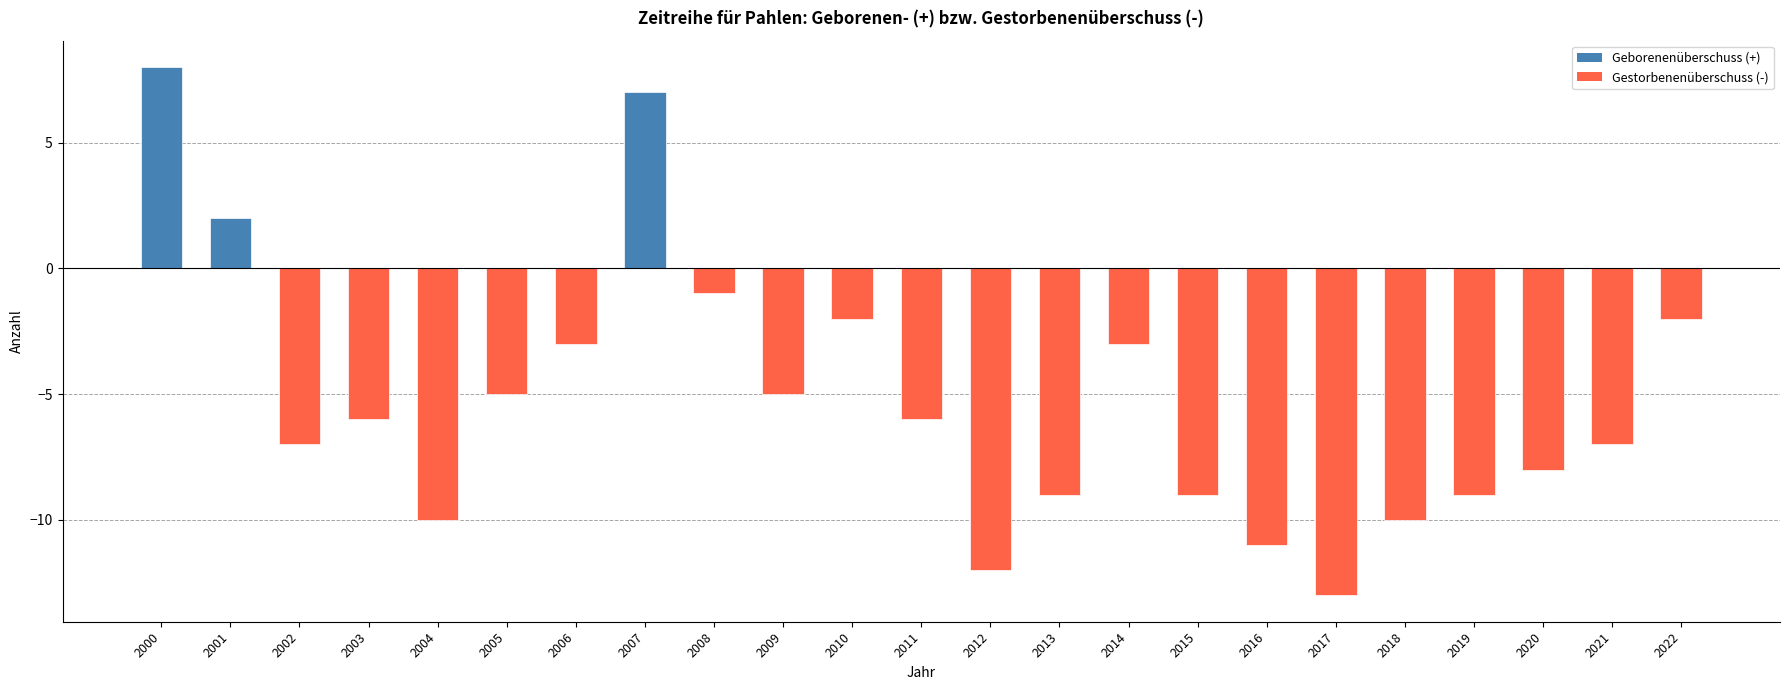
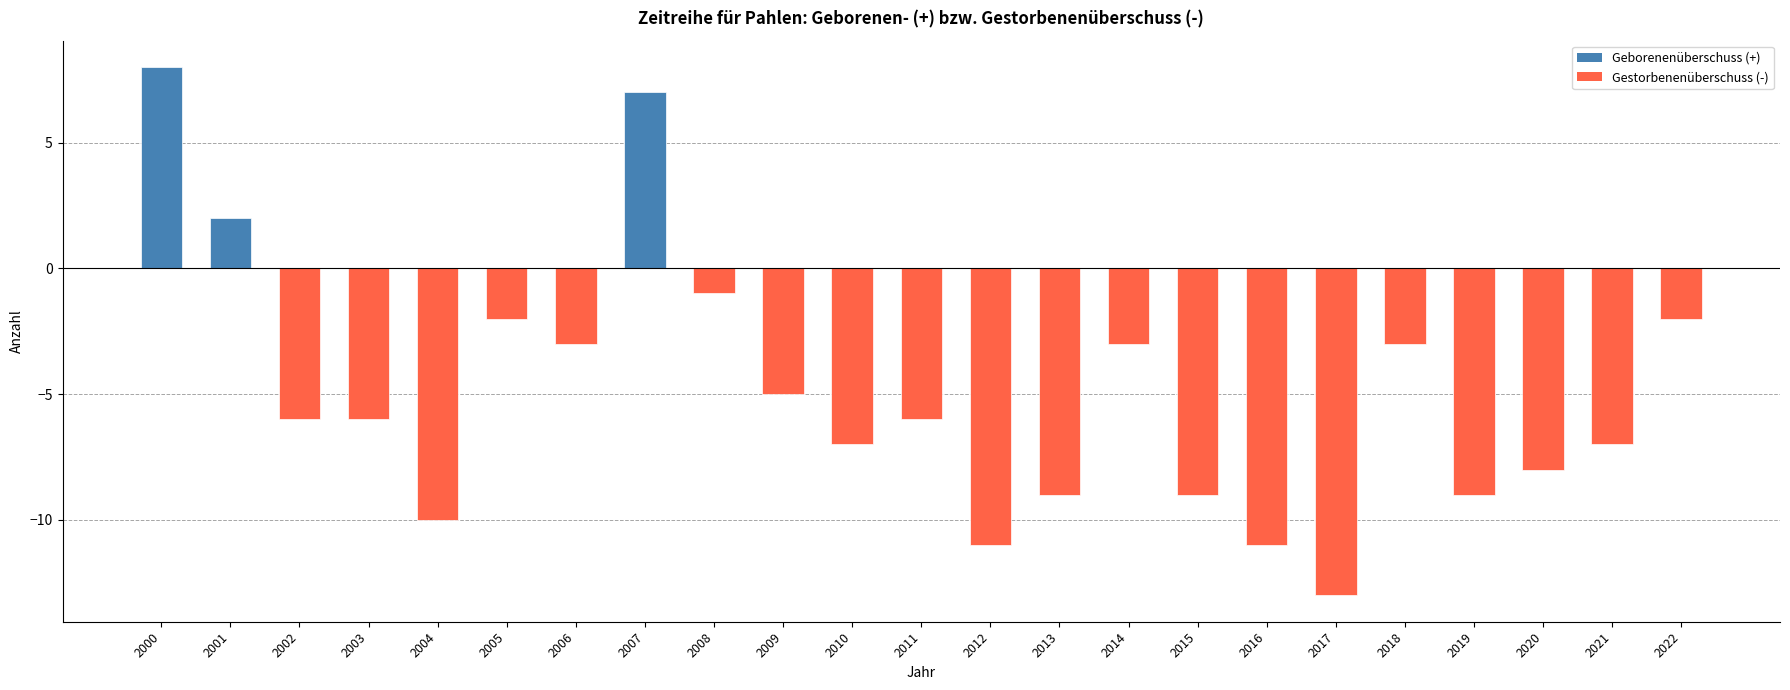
2002: -7 -> -6
2005: -5 -> -2
2010: -2 -> -7
2012: -12 -> -11
2018: -10 -> -3
